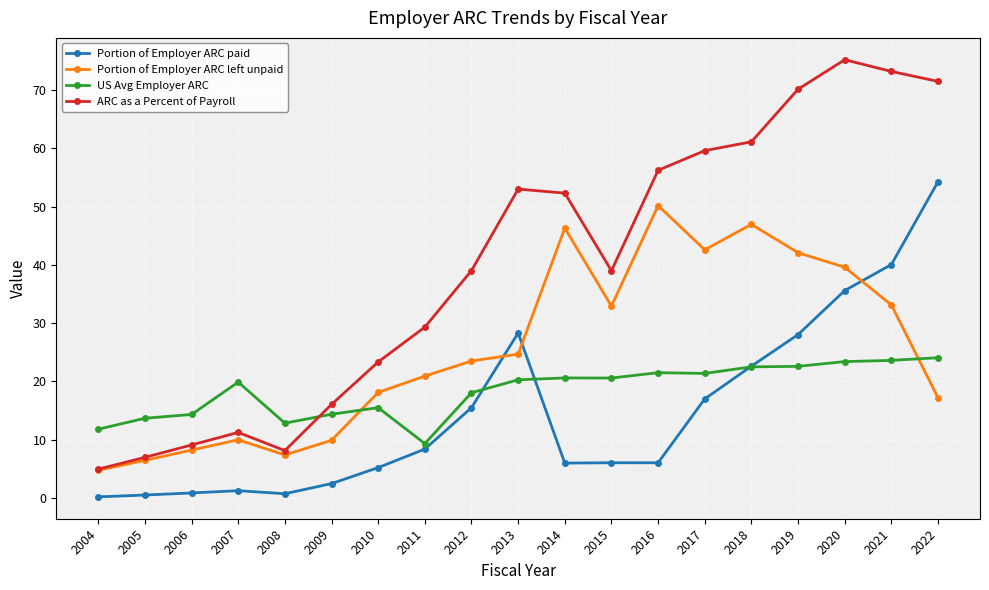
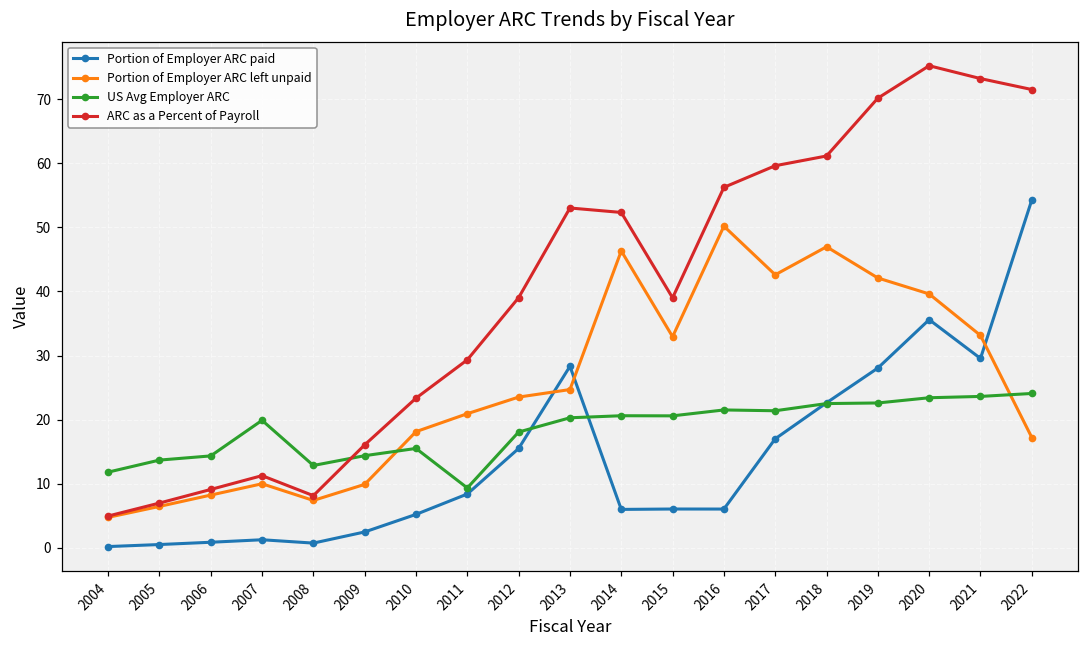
Portion of Employer ARC paid, 2021: 40 -> 30
